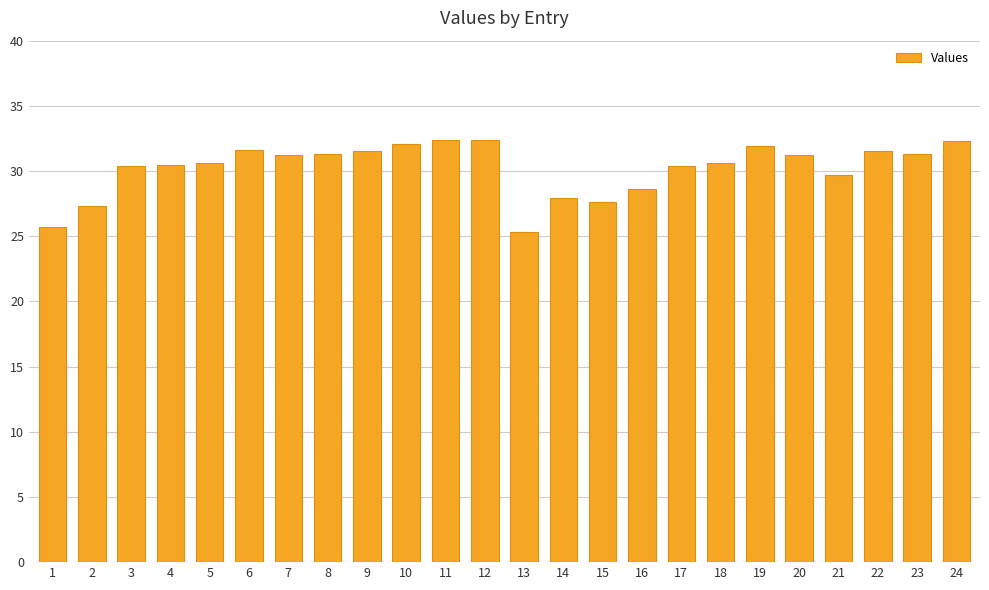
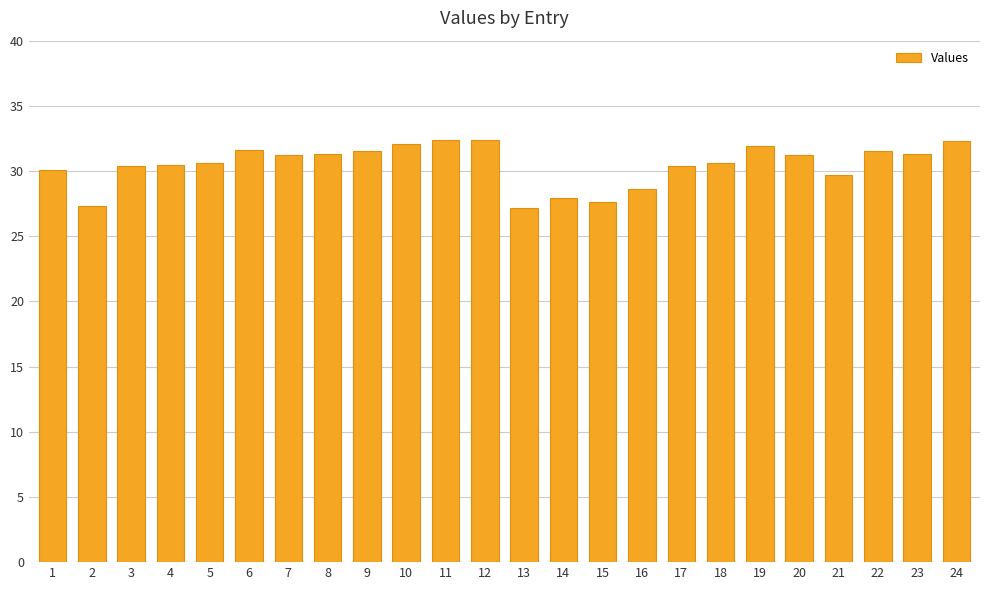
1: 25.7 -> 30.1
13: 25.3 -> 27.2
